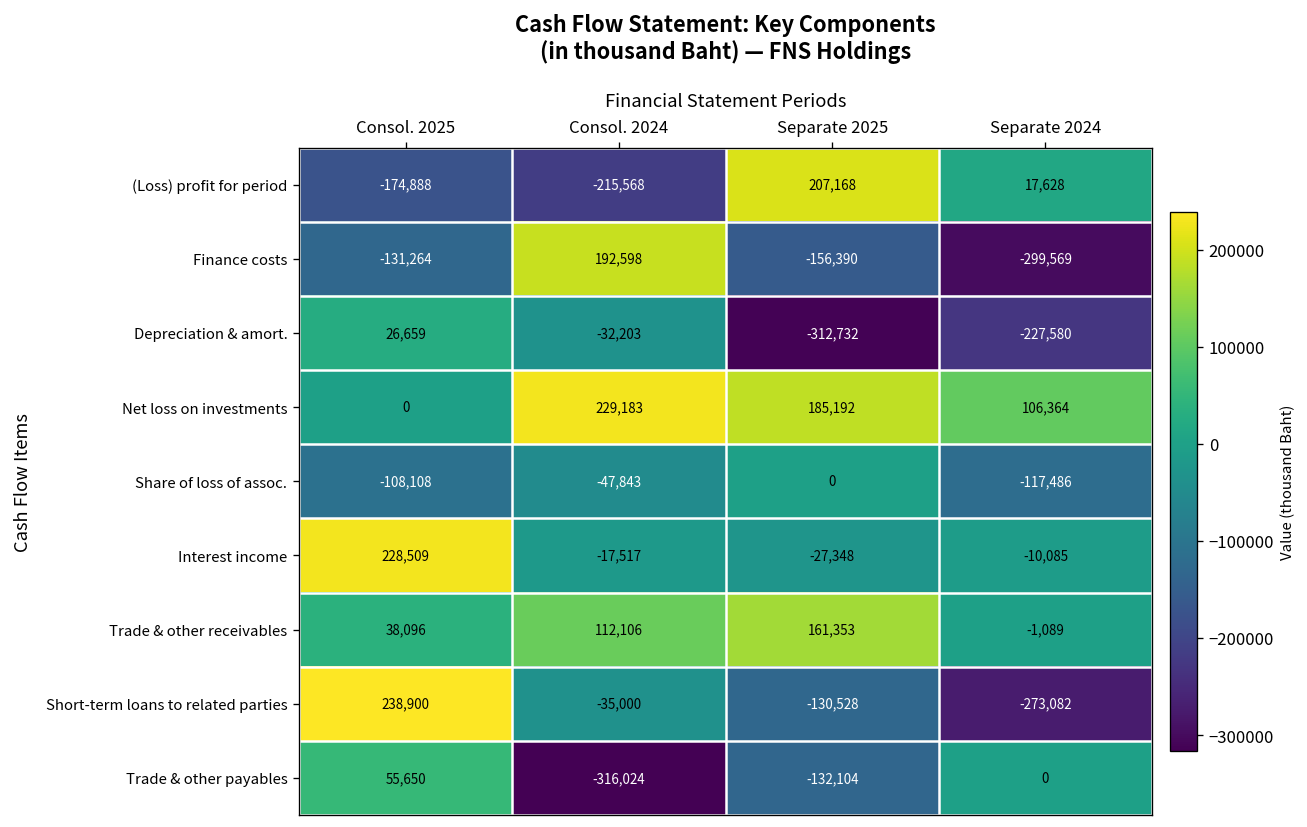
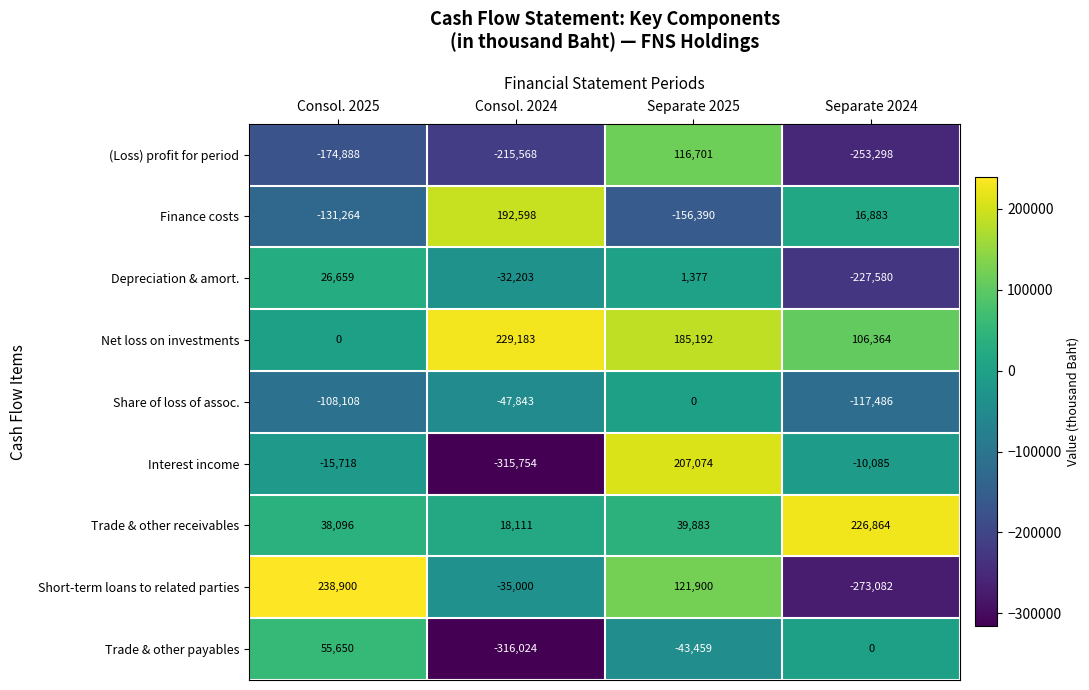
(Loss) profit for period, Separate 2025: 207,168 -> 116,701
(Loss) profit for period, Separate 2024: 17,628 -> -253,298
Finance costs, Separate 2024: -299,569 -> 16,883
Depreciation & amort., Separate 2025: -312,732 -> 1,377
Interest income, Consol. 2025: 228,509 -> -15,718
Interest income, Consol. 2024: -17,517 -> -315,754
Interest income, Separate 2025: -27,348 -> 207,074
Trade & other receivables, Consol. 2024: 112,106 -> 18,111
Trade & other receivables, Separate 2025: 161,353 -> 39,883
Trade & other receivables, Separate 2024: -1,089 -> 226,864
Short-term loans to related parties, Separate 2025: -130,528 -> 121,900
Trade & other payables, Separate 2025: -132,104 -> -43,459
